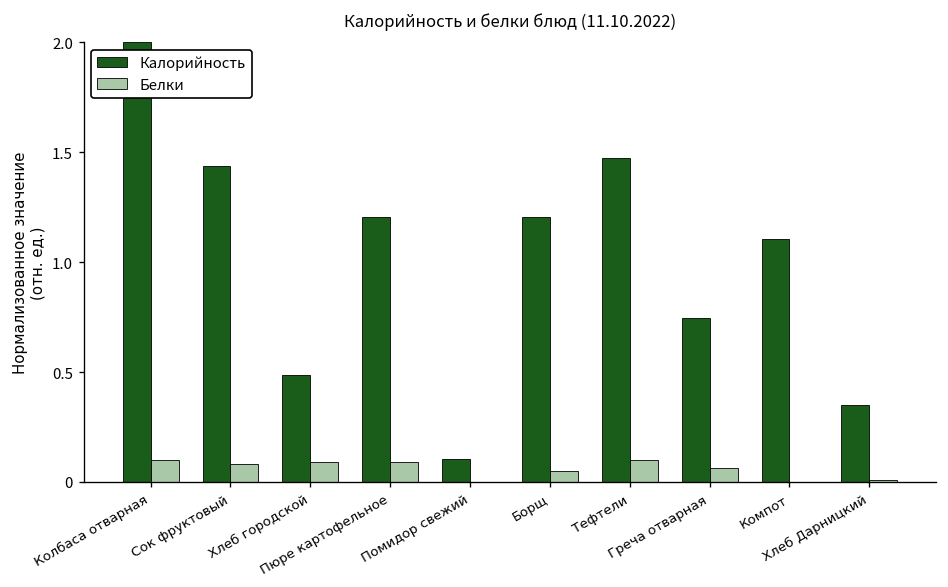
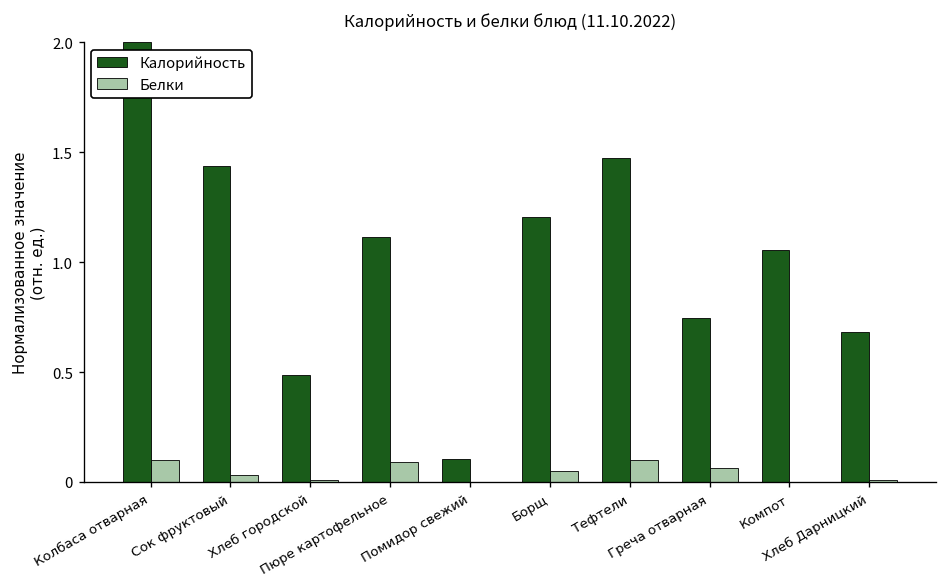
Белки, Сок фруктовый: 0.08 -> 0.03
Белки, Хлеб городской: 0.09 -> 0.01
Калорийность, Пюре картофельное: 1.20 -> 1.11
Калорийность, Компот: 1.11 -> 1.06
Калорийность, Хлеб Дарницкий: 0.35 -> 0.68
